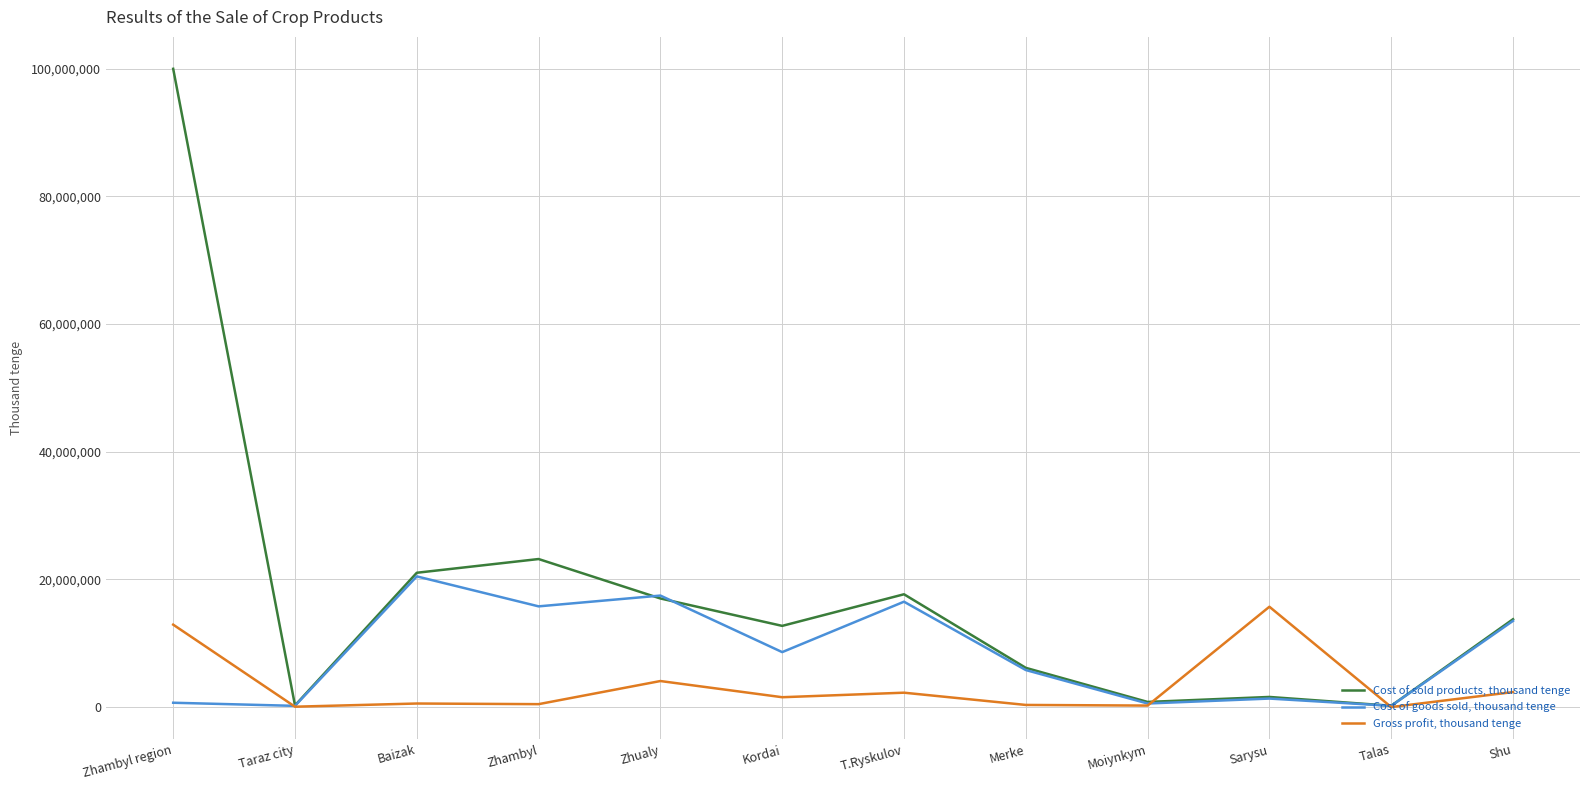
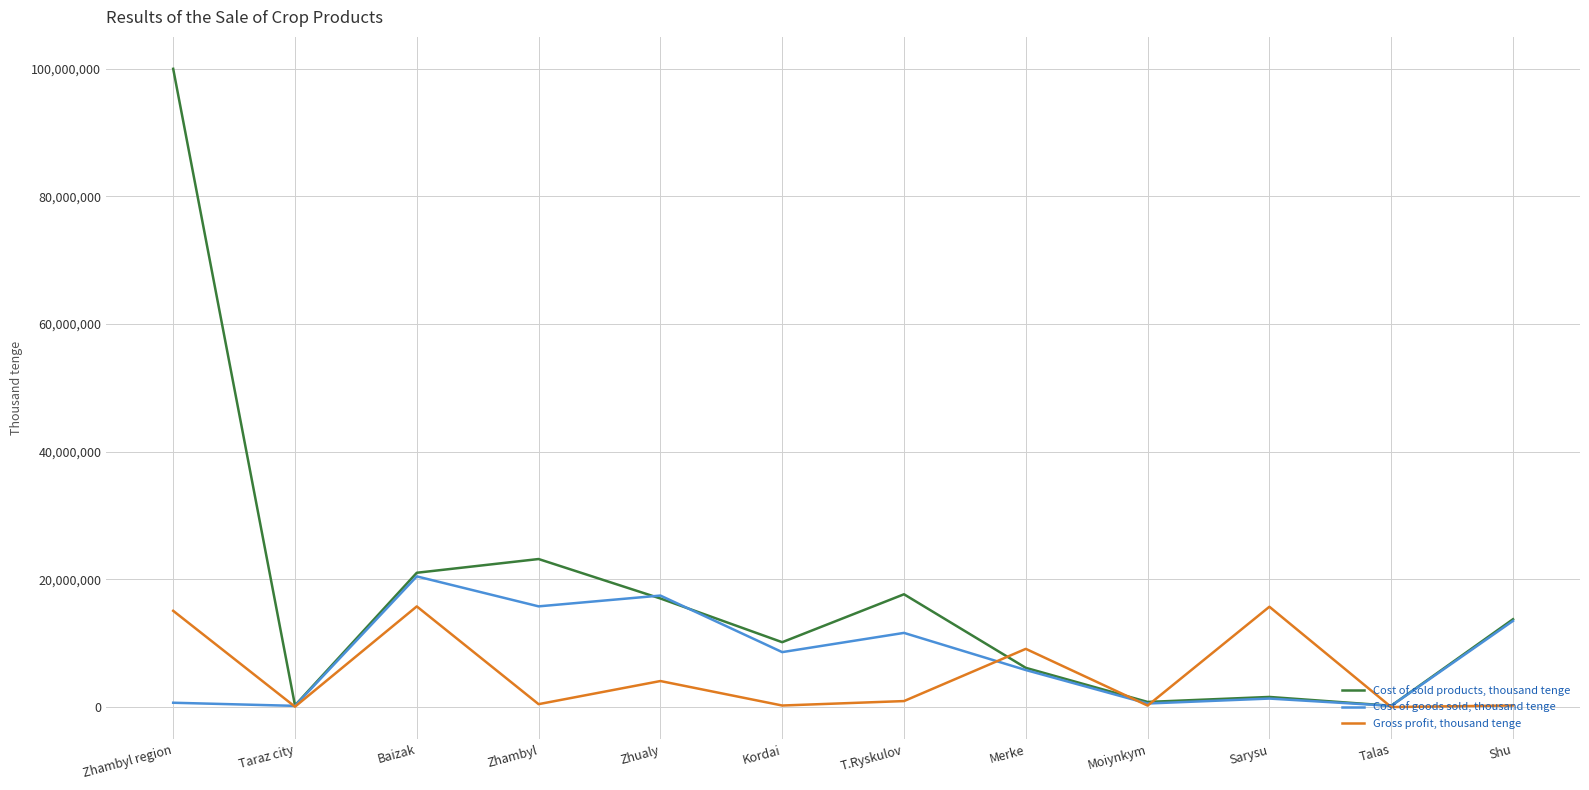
Gross profit, thousand tenge, Zhambyl region: 13,000,000 -> 15,000,000
Gross profit, thousand tenge, Baizak: 1,000,000 -> 16,000,000
Cost of sold products, thousand tenge, Kordai: 13,000,000 -> 10,000,000
Gross profit, thousand tenge, Kordai: 2,000,000 -> 0
Cost of goods sold, thousand tenge, T.Ryskulov: 17,000,000 -> 12,000,000
Gross profit, thousand tenge, T.Ryskulov: 2,000,000 -> 1,000,000
Gross profit, thousand tenge, Merke: 0 -> 9,000,000
Gross profit, thousand tenge, Shu: 2,000,000 -> 0
